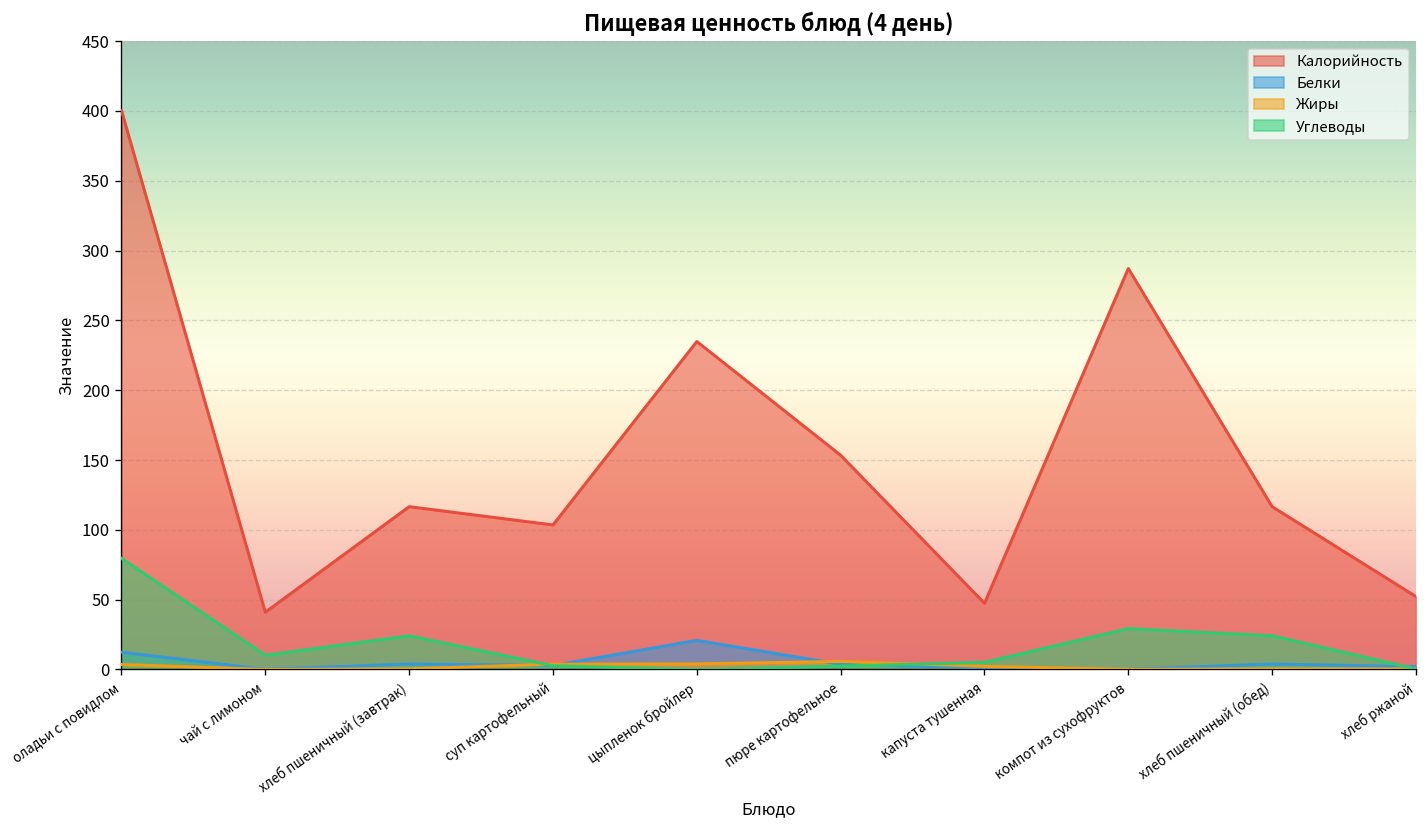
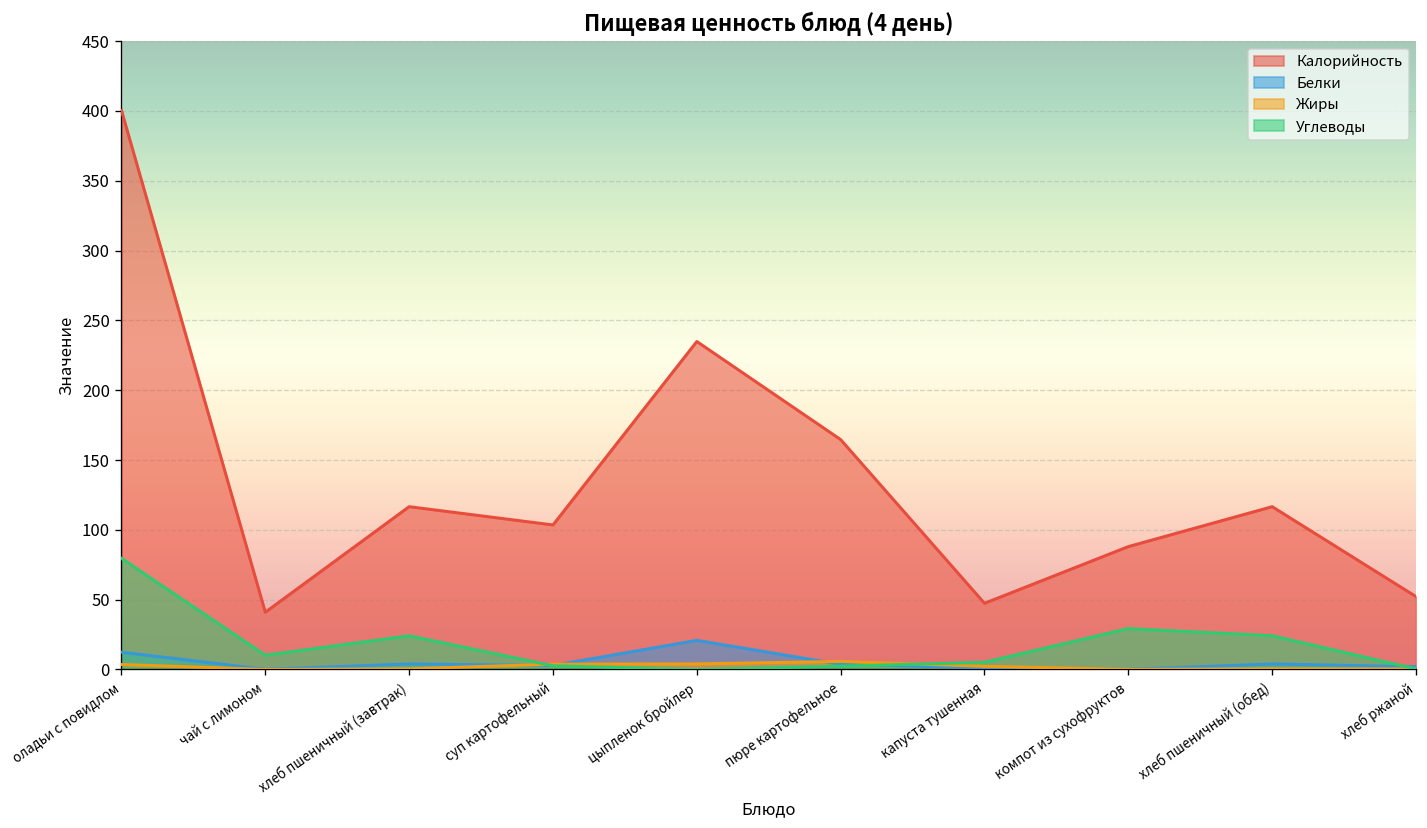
Калорийность, пюре картофельное: 153 -> 165
Калорийность, компот из сухофруктов: 287 -> 88
